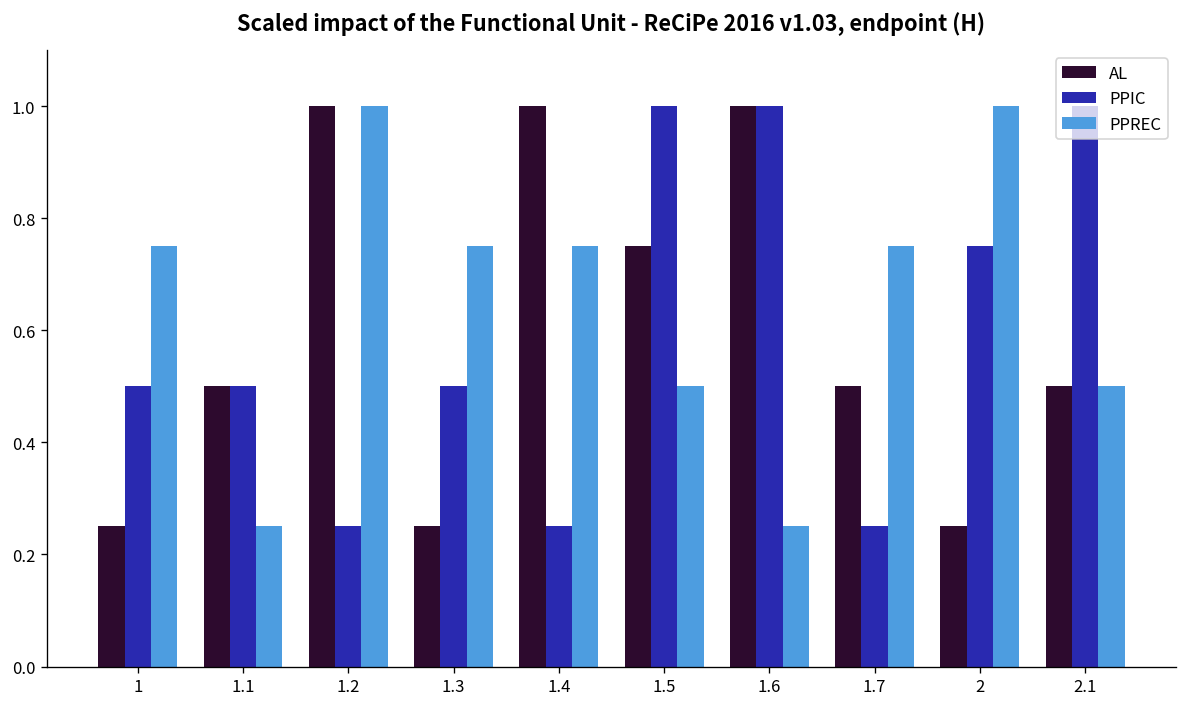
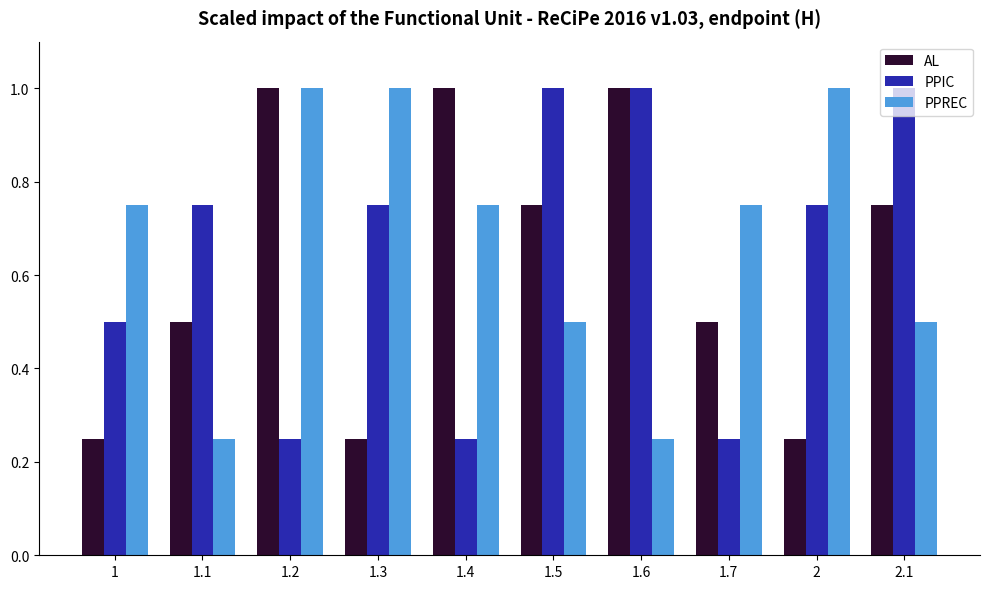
PPIC, 1.1: 0.50 -> 0.75
PPIC, 1.3: 0.50 -> 0.75
PPREC, 1.3: 0.75 -> 1.00
AL, 2.1: 0.50 -> 0.75
